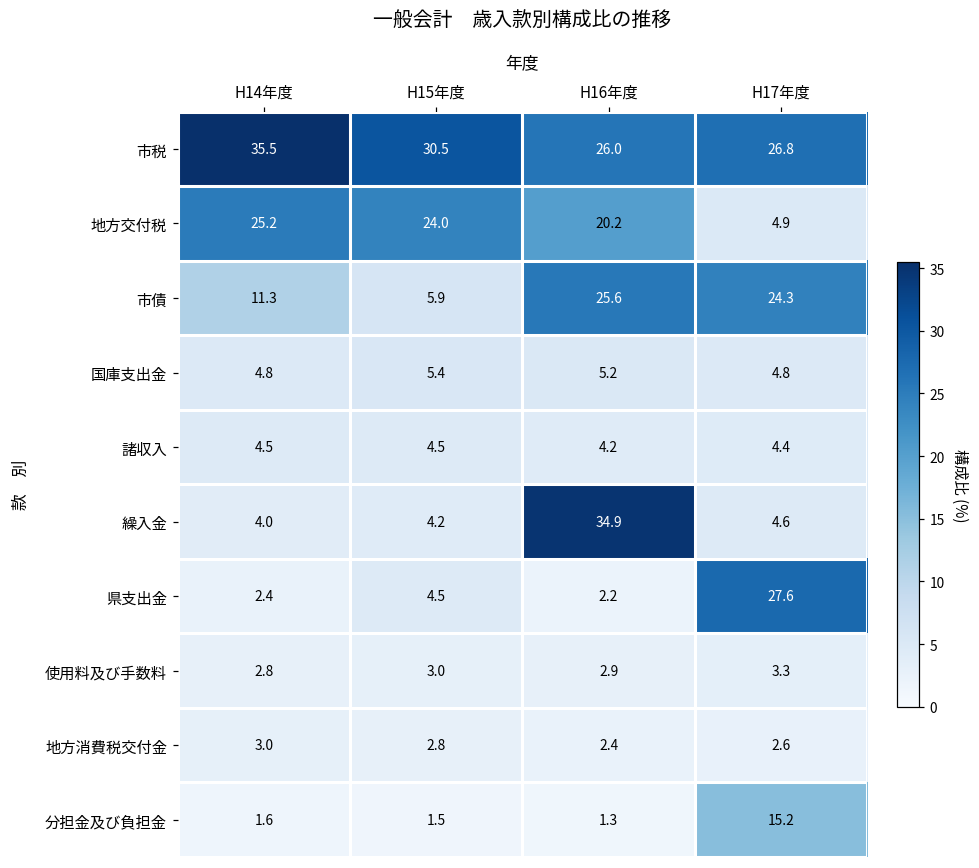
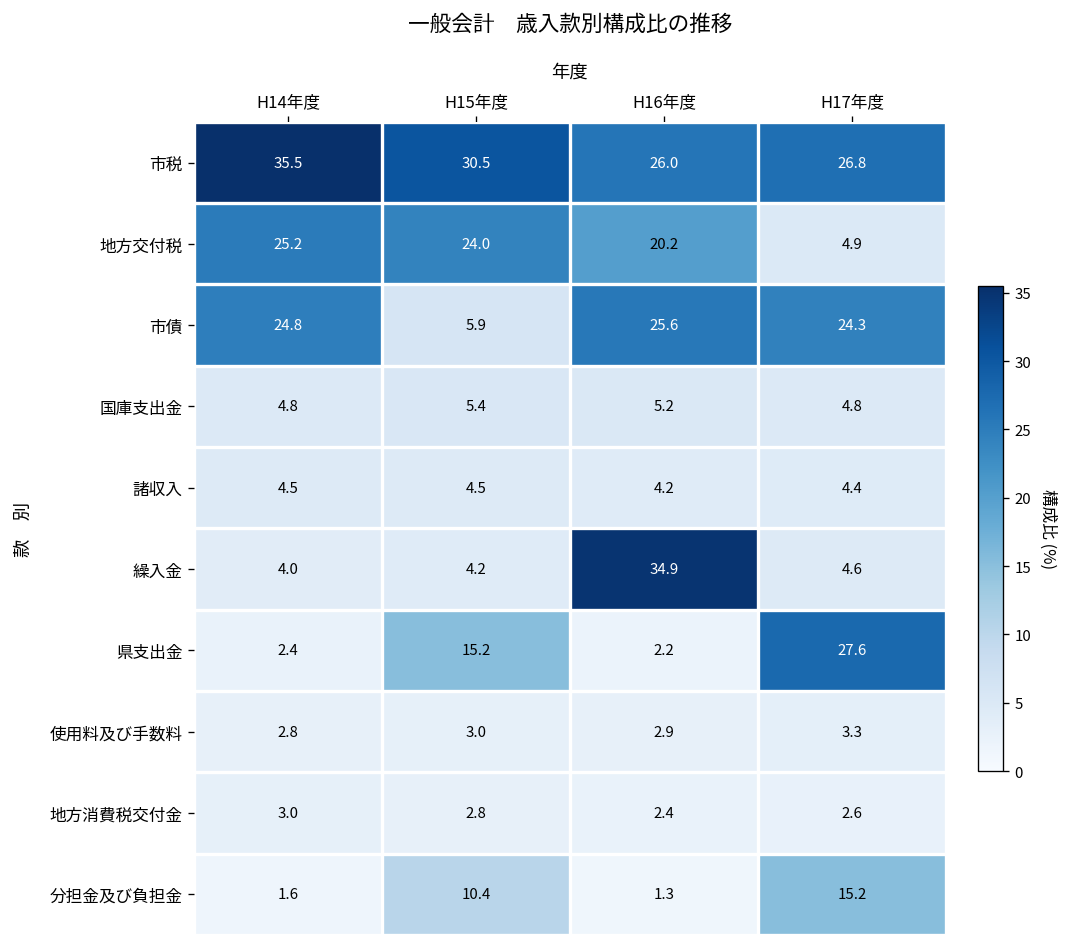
市債, H14年度: 11.3 -> 24.8
県支出金, H15年度: 4.5 -> 15.2
分担金及び負担金, H15年度: 1.5 -> 10.4
